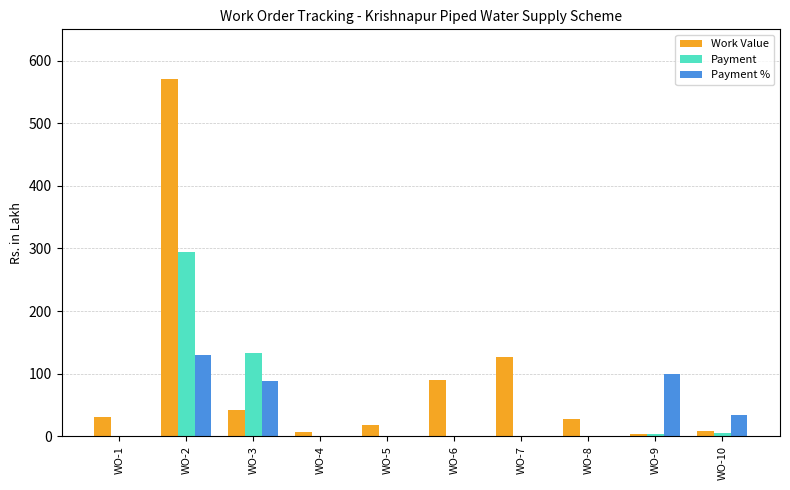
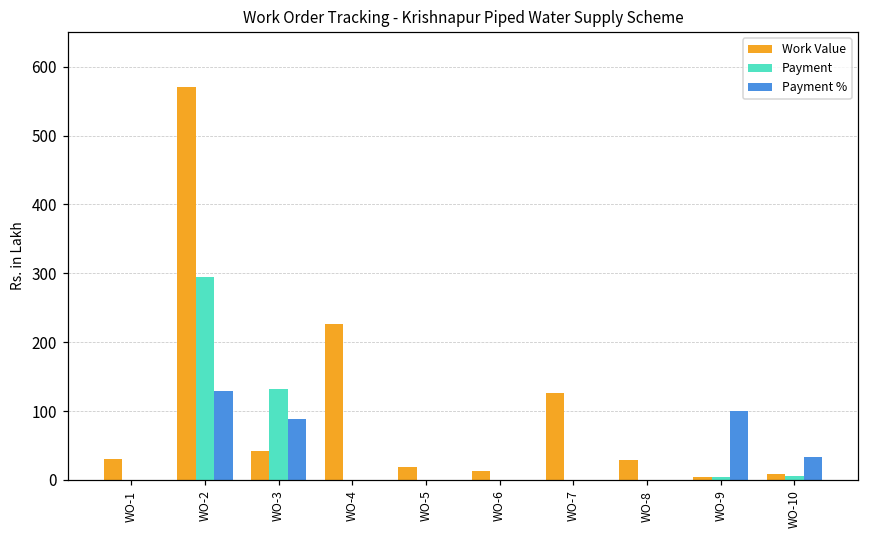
Work Value, WO-4: 10 -> 230
Work Value, WO-6: 90 -> 10
